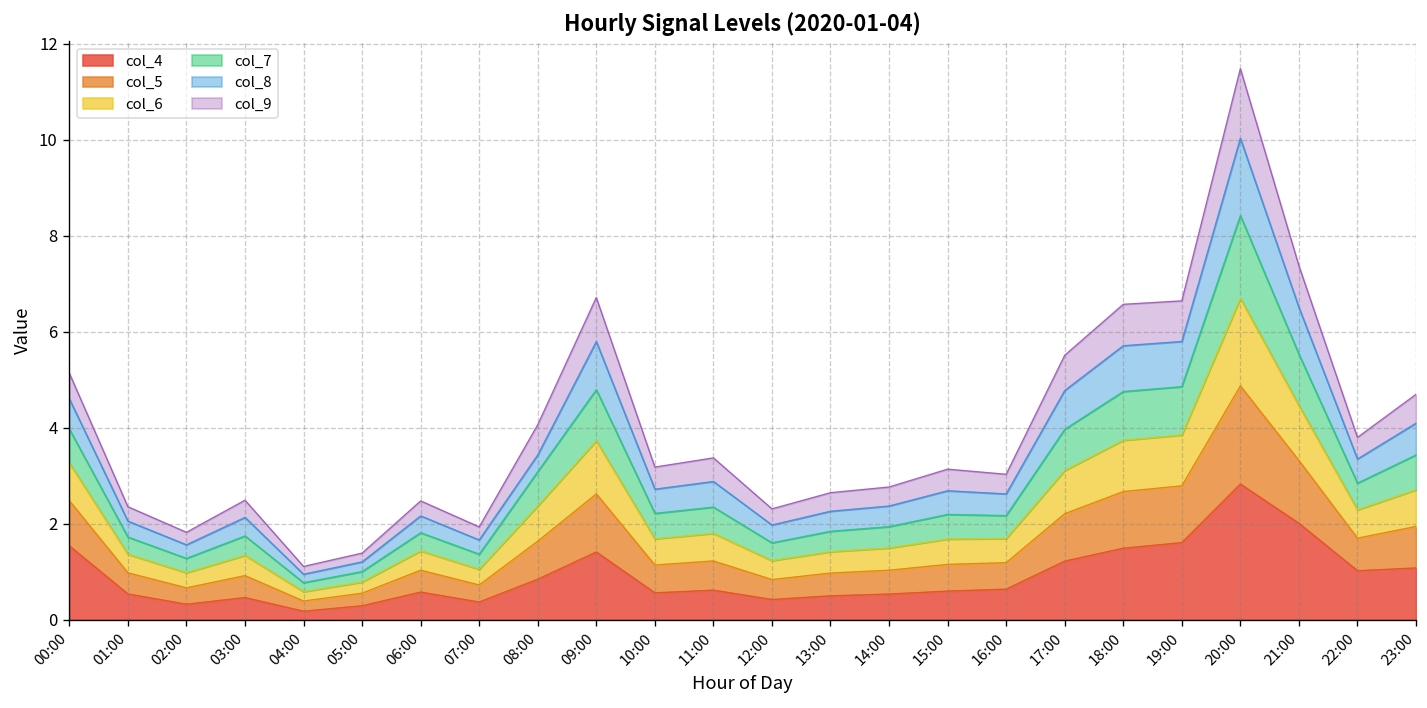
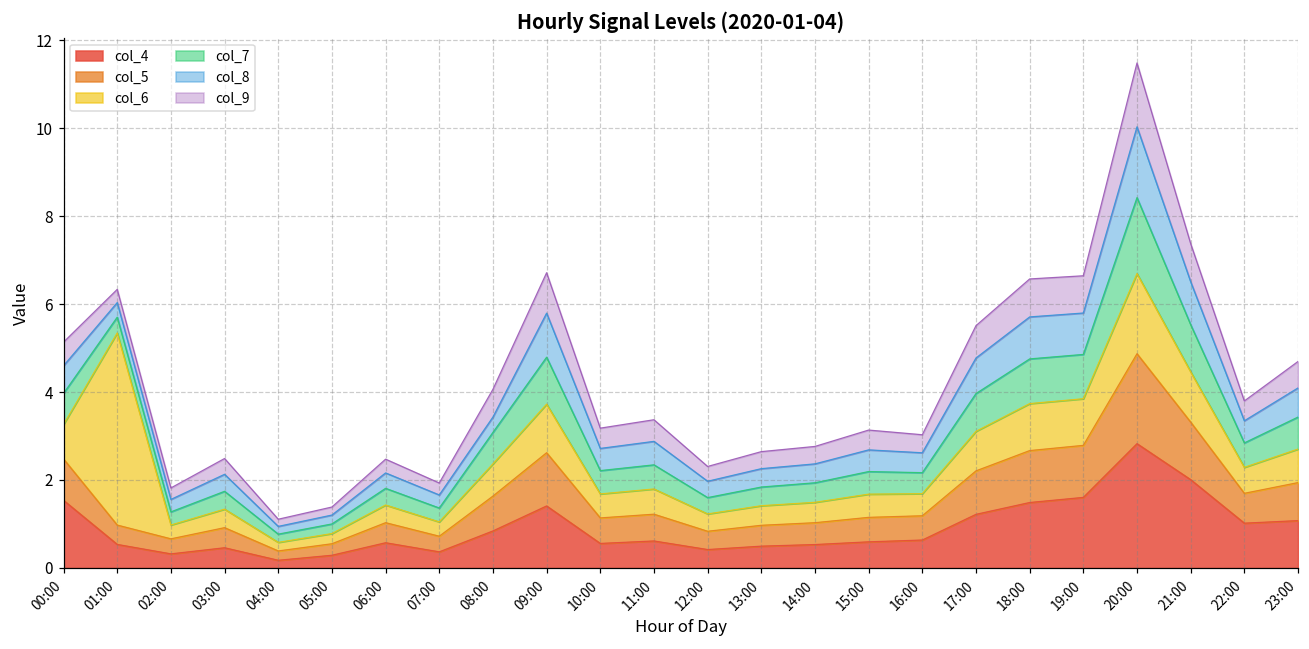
col_6, 01:00: 0.4 -> 4.4
